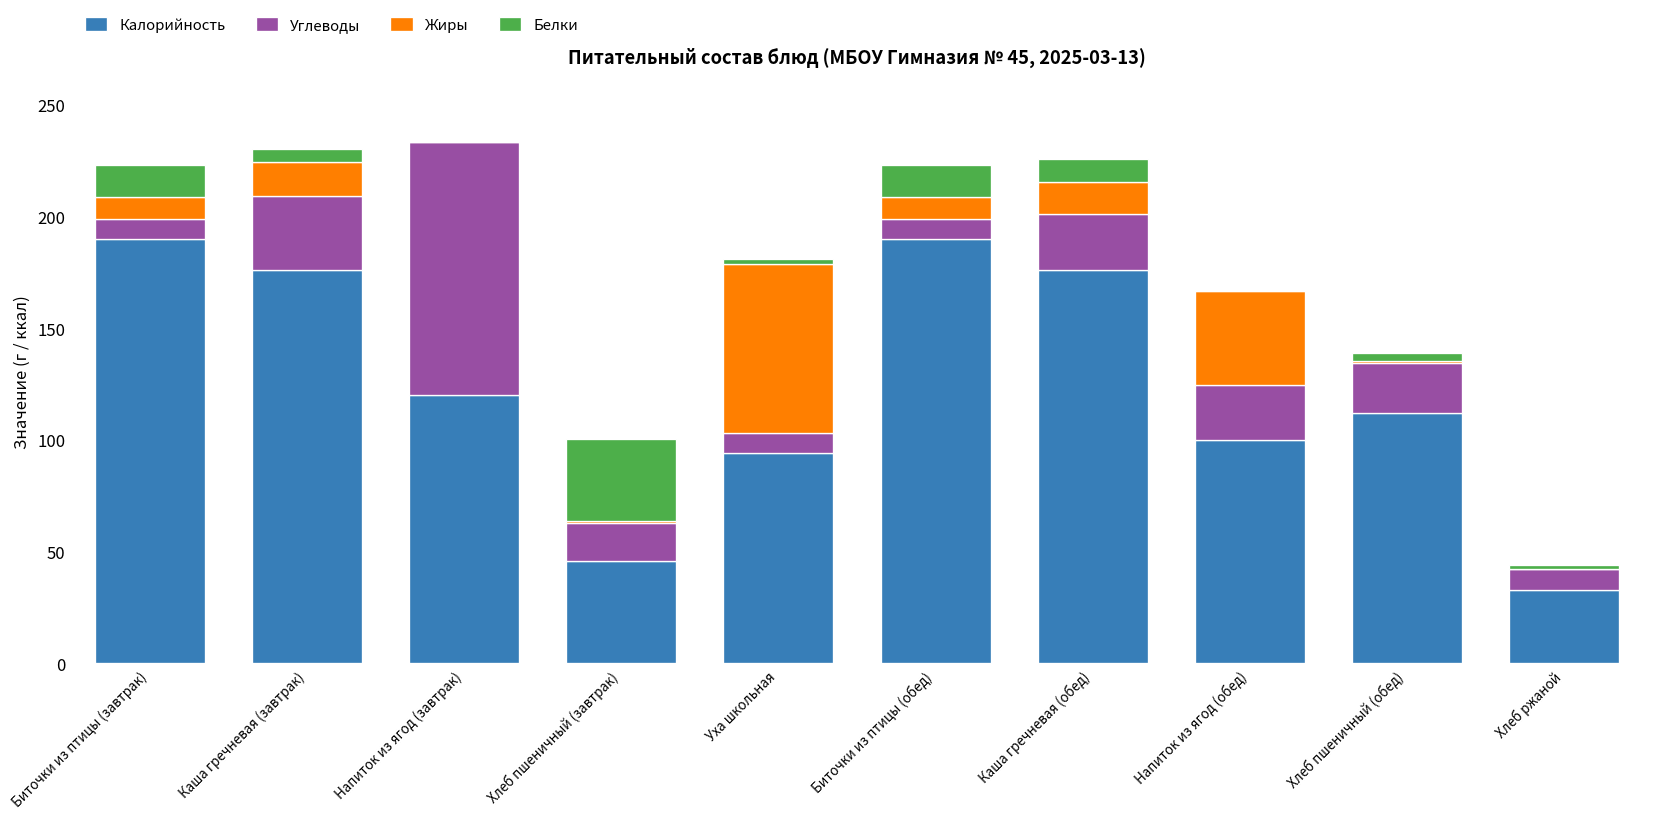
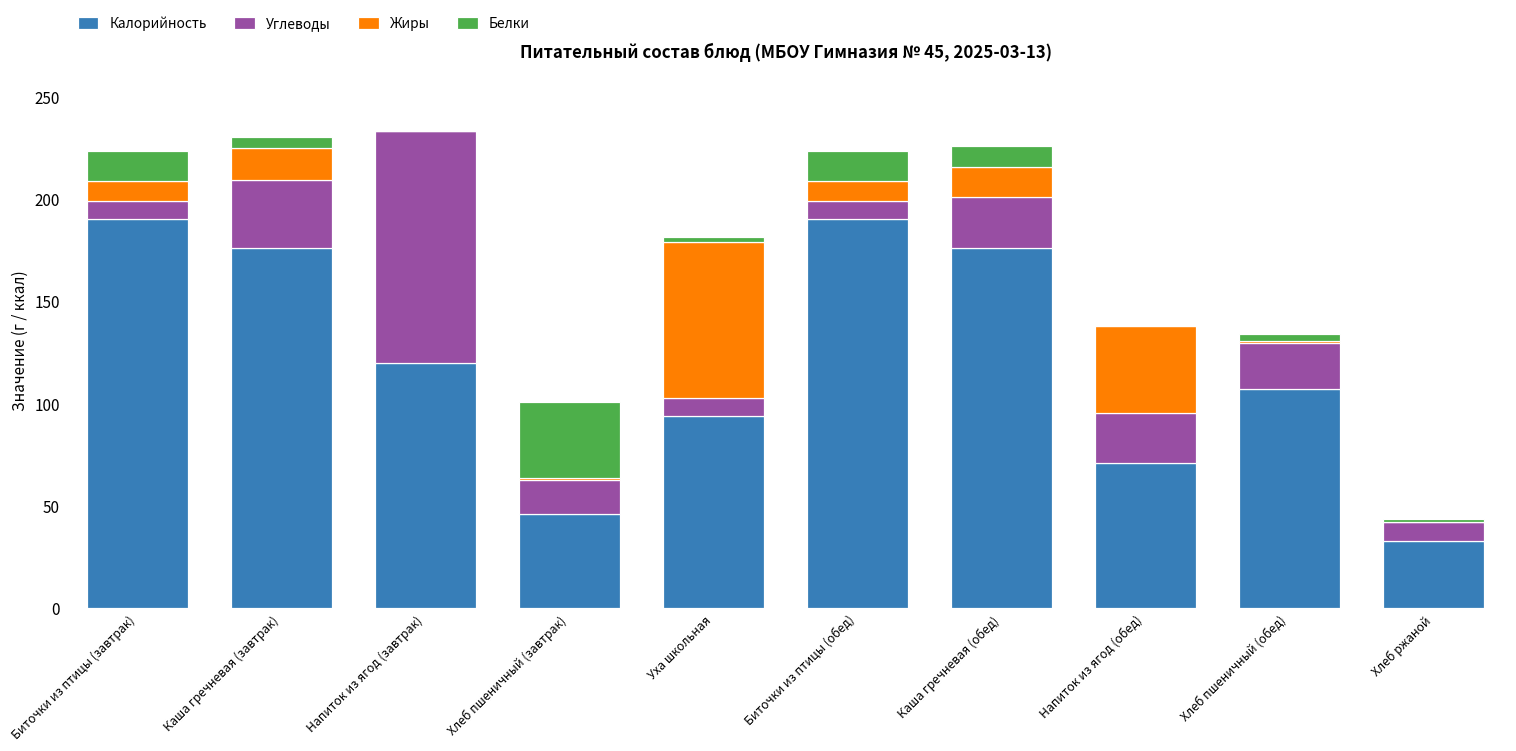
Калорийность, Напиток из ягод (обед): 100 -> 71
Калорийность, Хлеб пшеничный (обед): 112 -> 107
